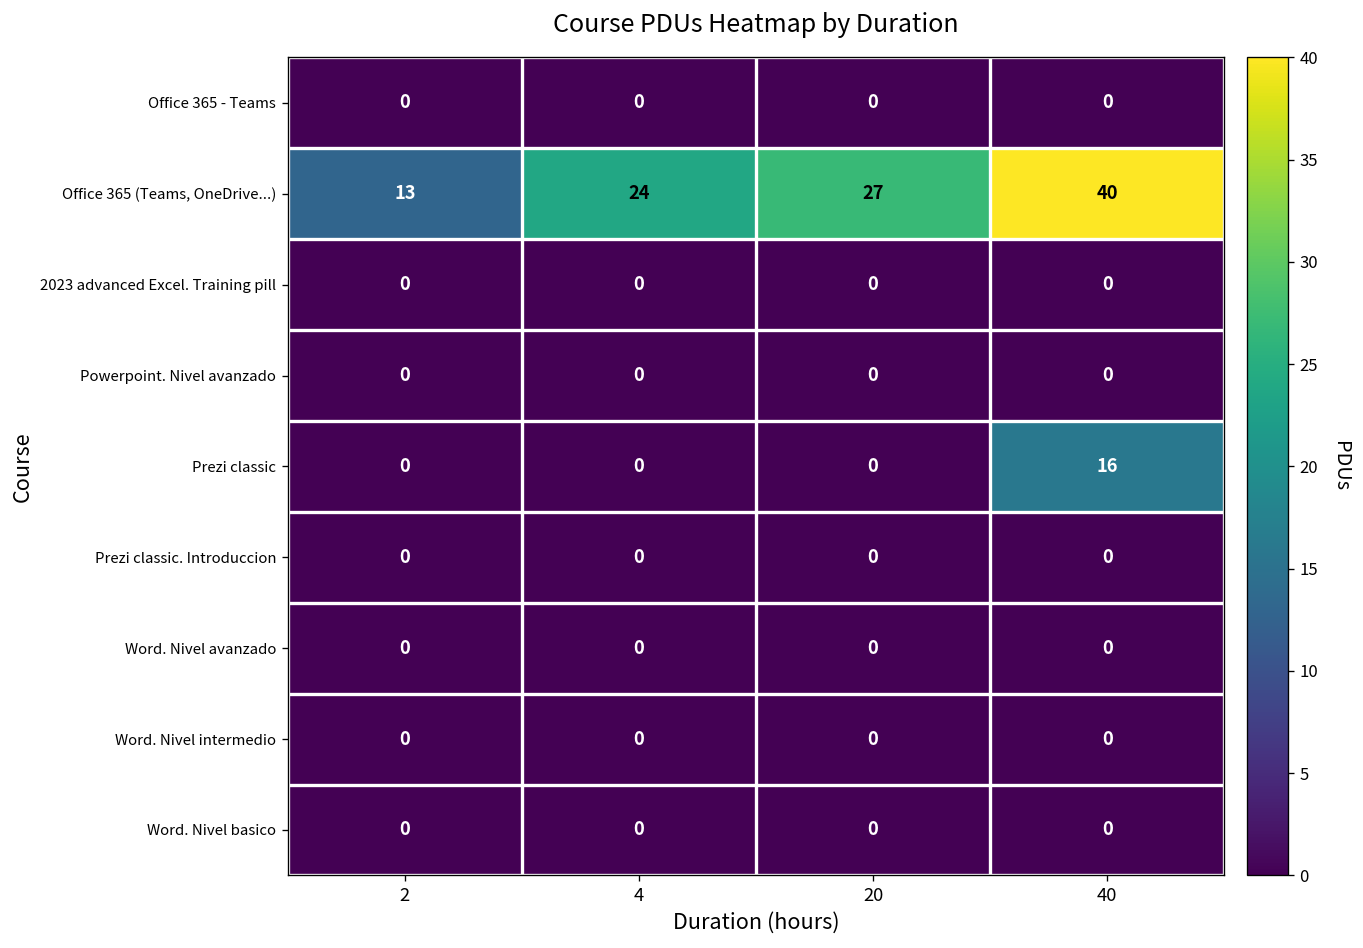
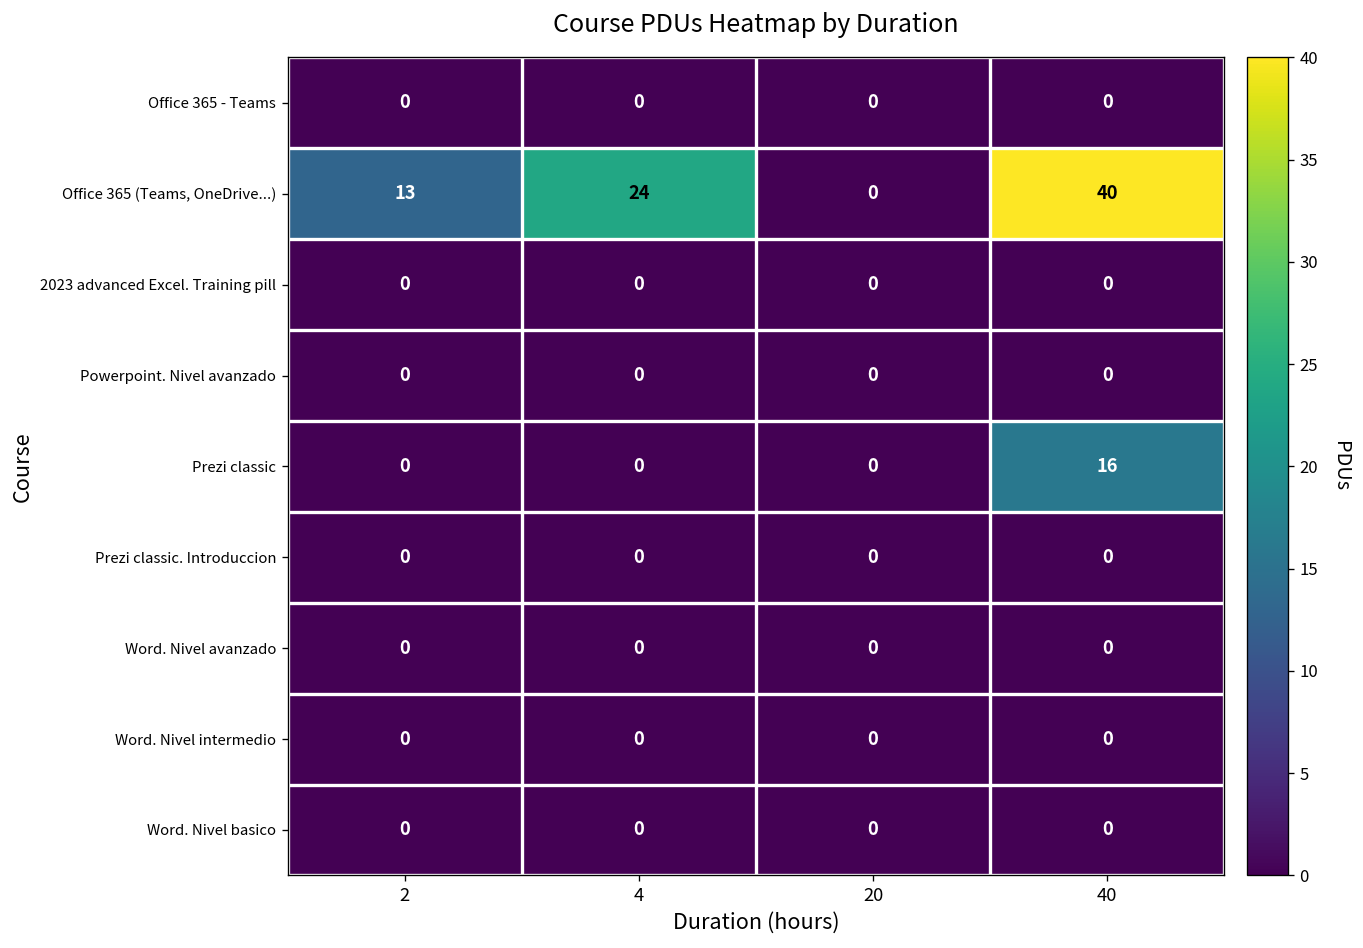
Office 365 (Teams, OneDrive...), 20: 27 -> 0
